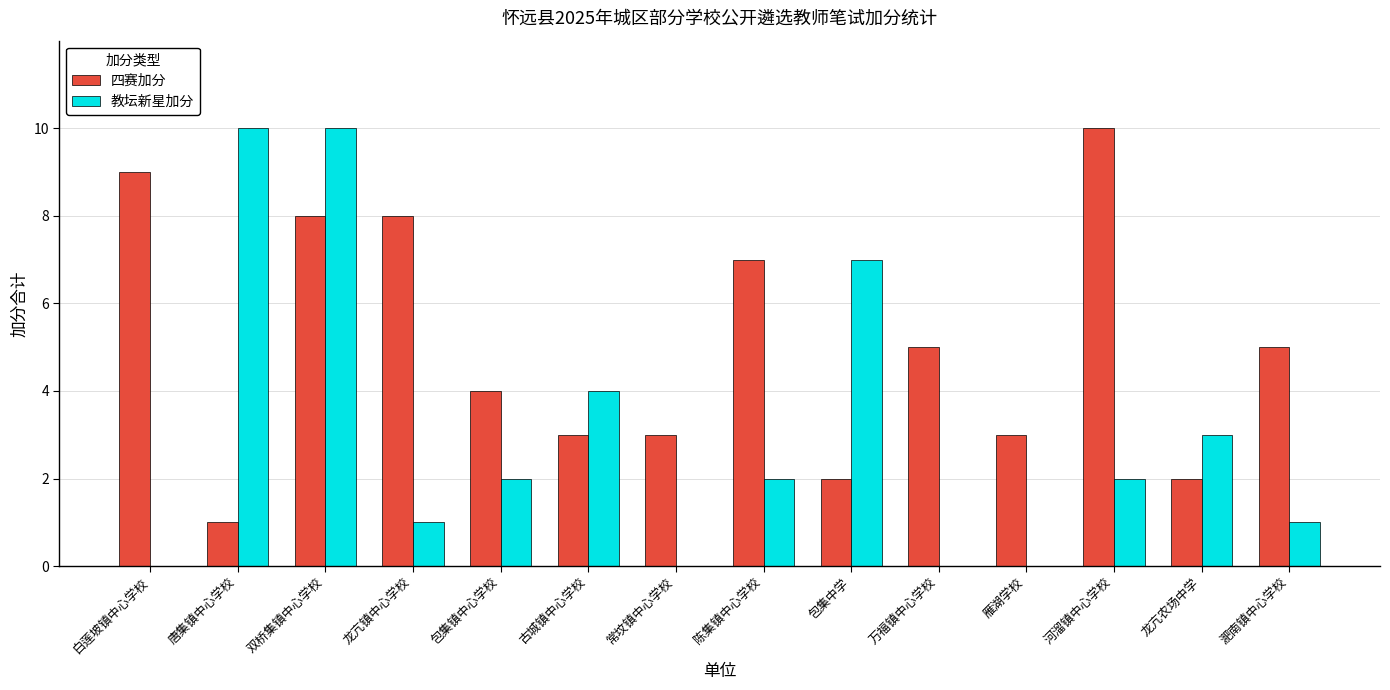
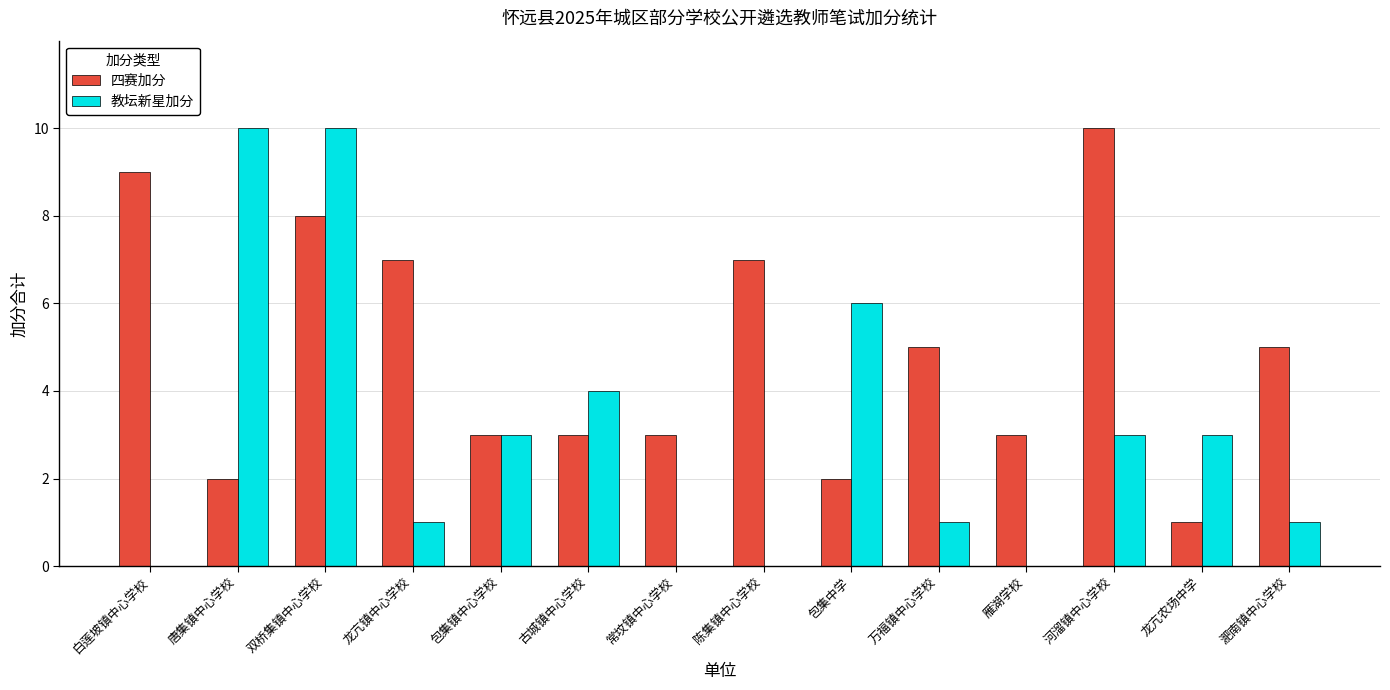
四赛加分, 唐集镇中心学校: 1 -> 2
四赛加分, 龙亢镇中心学校: 8 -> 7
四赛加分, 包集镇中心学校: 4 -> 3
教坛新星加分, 包集镇中心学校: 2 -> 3
教坛新星加分, 陈集镇中心学校: 2 -> 0
教坛新星加分, 包集中学: 7 -> 6
教坛新星加分, 万福镇中心学校: 0 -> 1
教坛新星加分, 河溜镇中心学校: 2 -> 3
四赛加分, 龙亢农场中学: 2 -> 1
